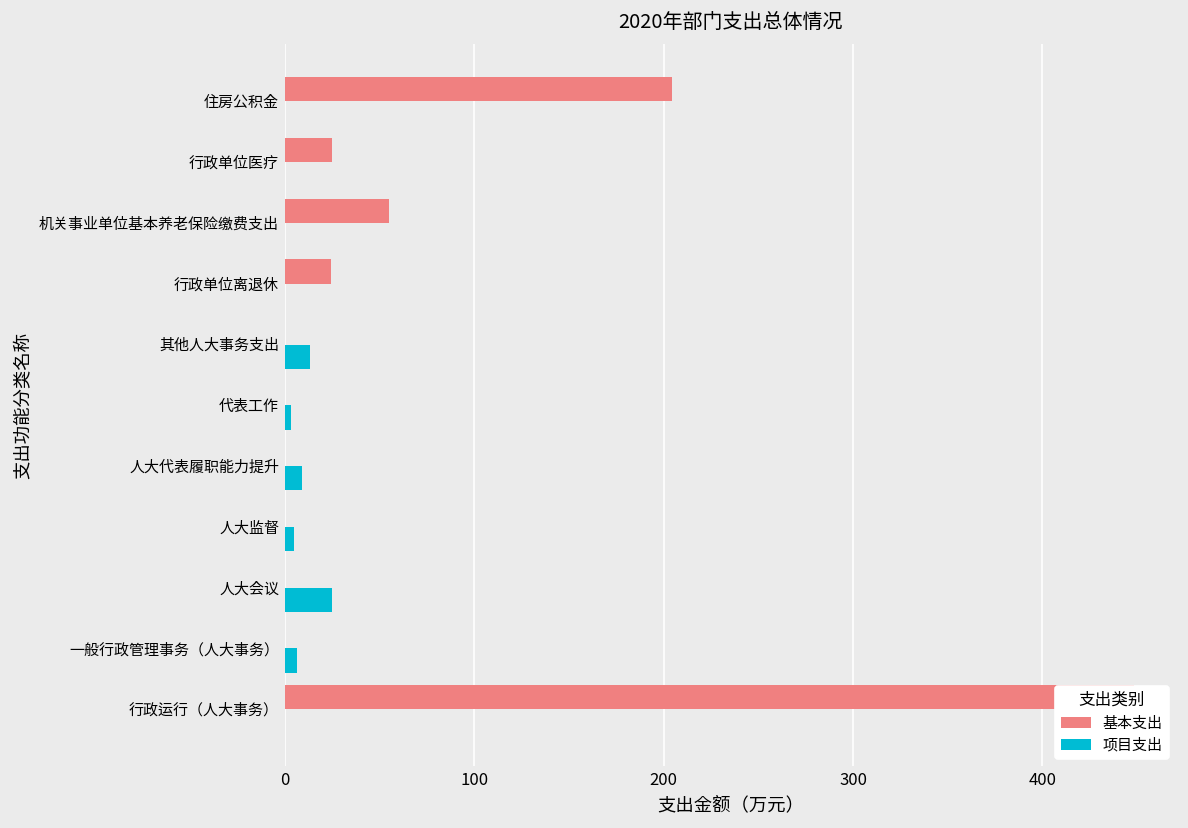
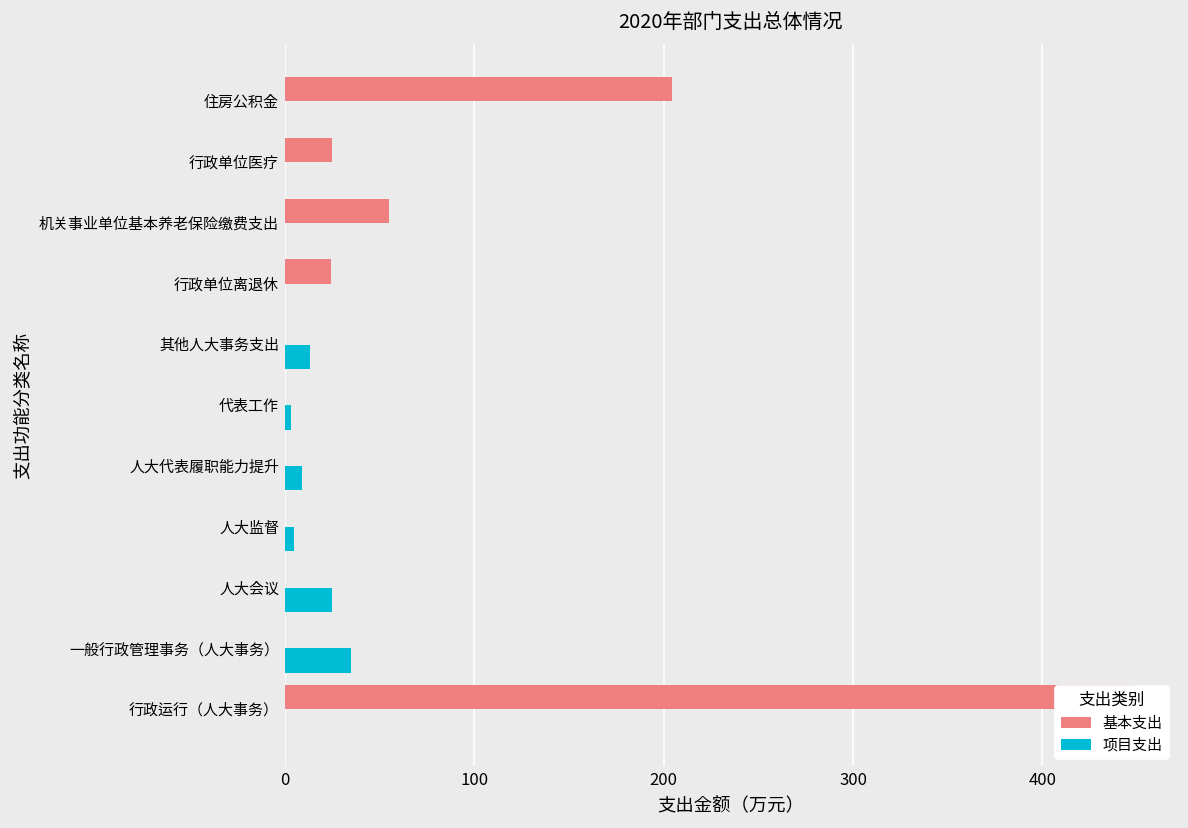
项目支出, 一般行政管理事务（人大事务）: 7 -> 35
